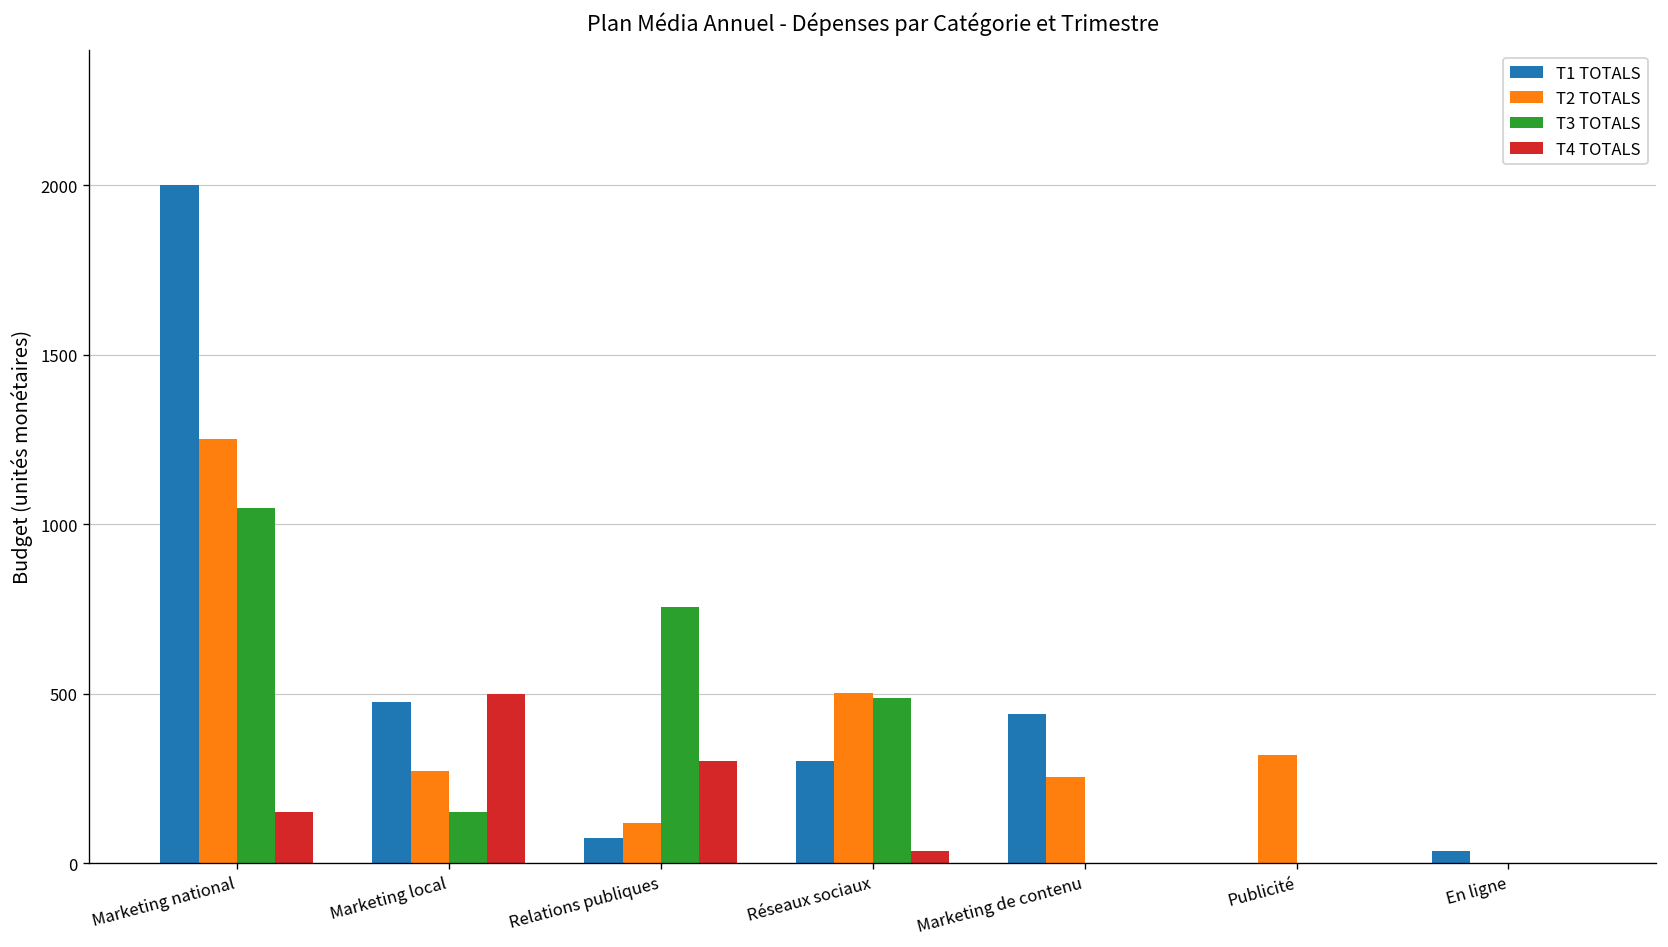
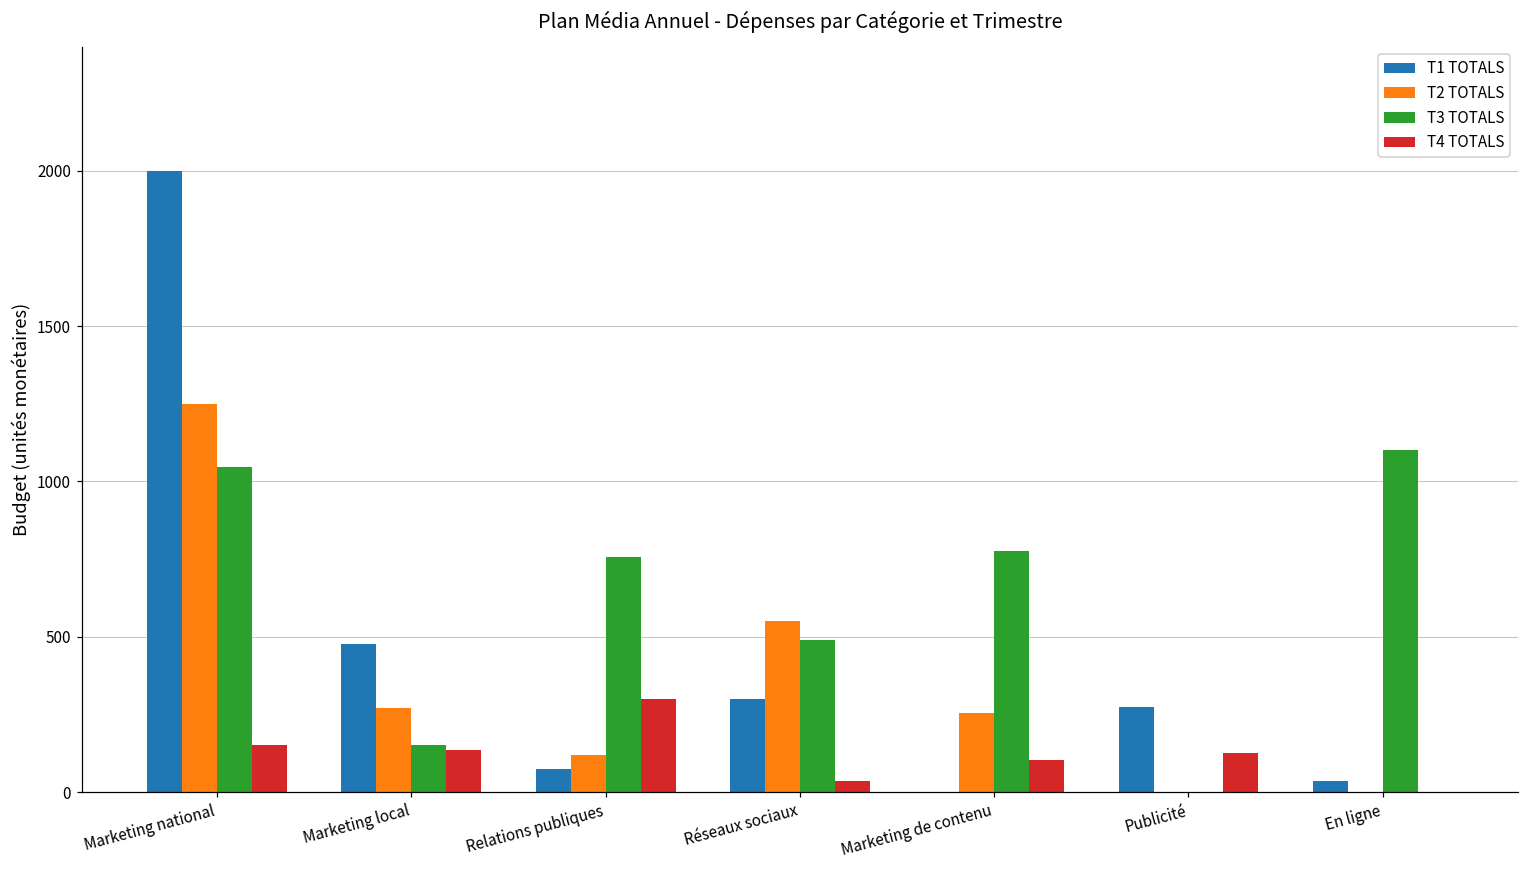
T4 TOTALS, Marketing local: 500 -> 130
T2 TOTALS, Réseaux sociaux: 500 -> 550
T1 TOTALS, Marketing de contenu: 440 -> 0
T3 TOTALS, Marketing de contenu: 0 -> 780
T4 TOTALS, Marketing de contenu: 0 -> 100
T1 TOTALS, Publicité: 0 -> 270
T2 TOTALS, Publicité: 320 -> 0
T4 TOTALS, Publicité: 0 -> 130
T3 TOTALS, En ligne: 0 -> 1100
